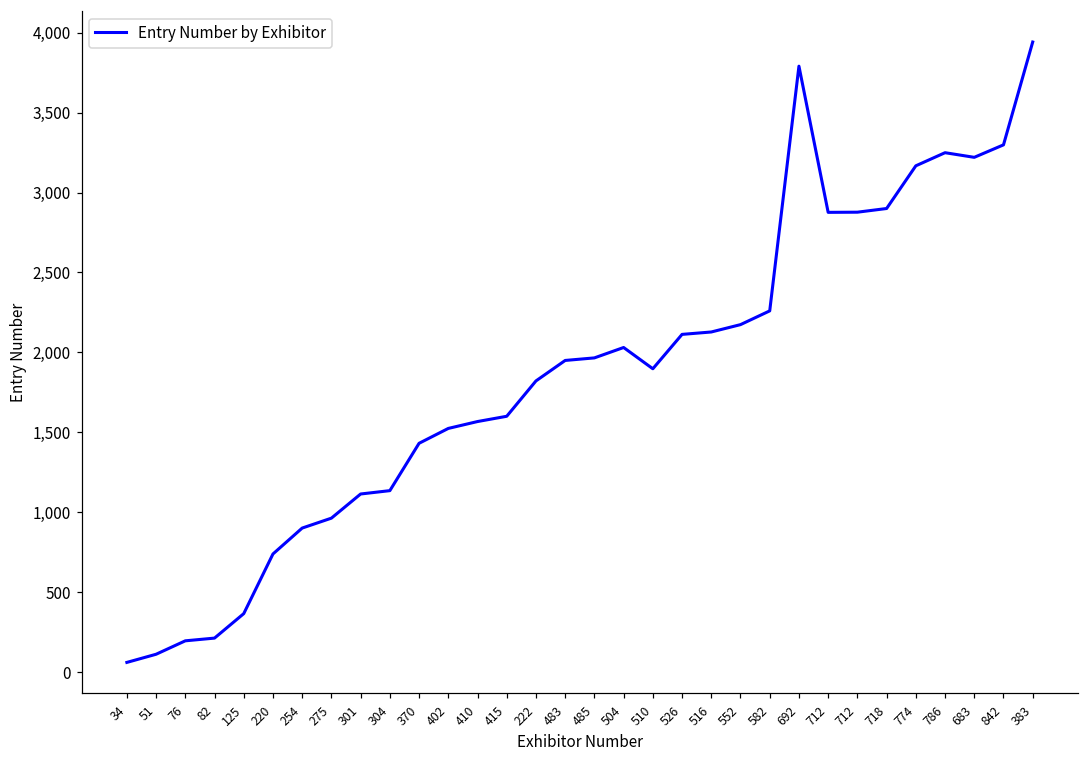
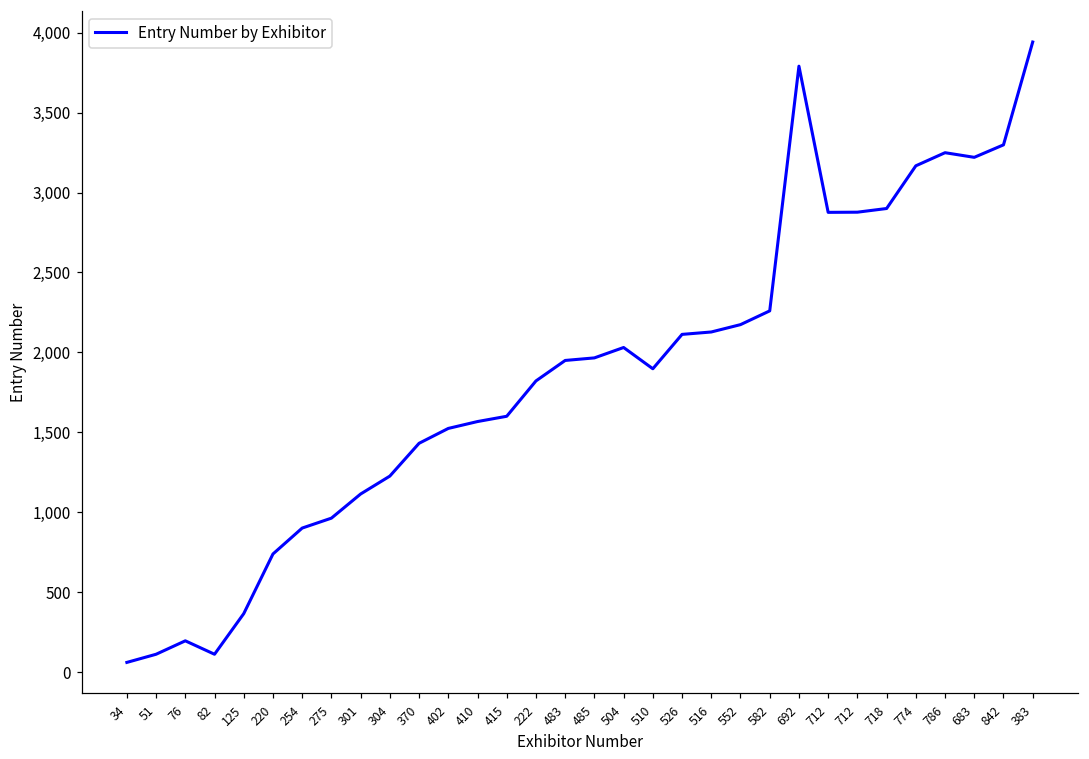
82: 210 -> 110
304: 1,140 -> 1,230
